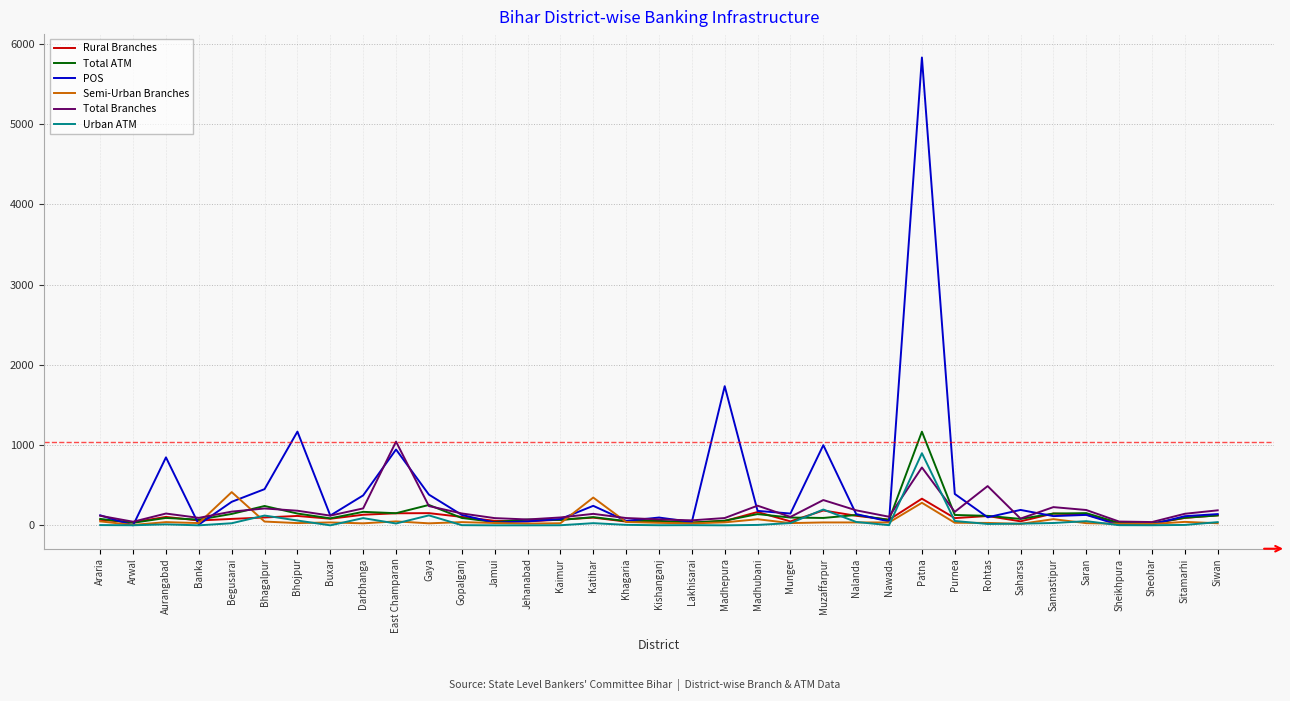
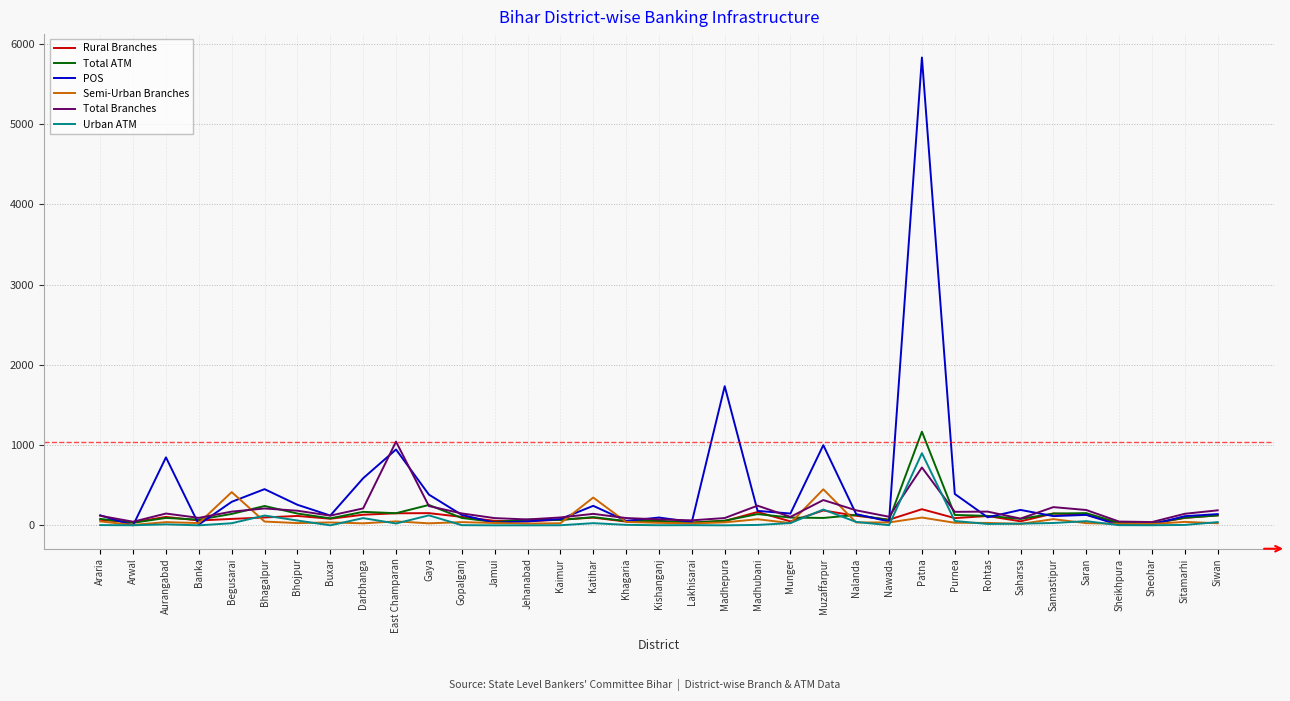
POS, Bhojpur: 1200 -> 300
POS, Darbhanga: 400 -> 600
Semi-Urban Branches, Muzaffarpur: 0 -> 400
Rural Branches, Patna: 300 -> 200
Semi-Urban Branches, Patna: 300 -> 100
Total Branches, Rohtas: 500 -> 200
